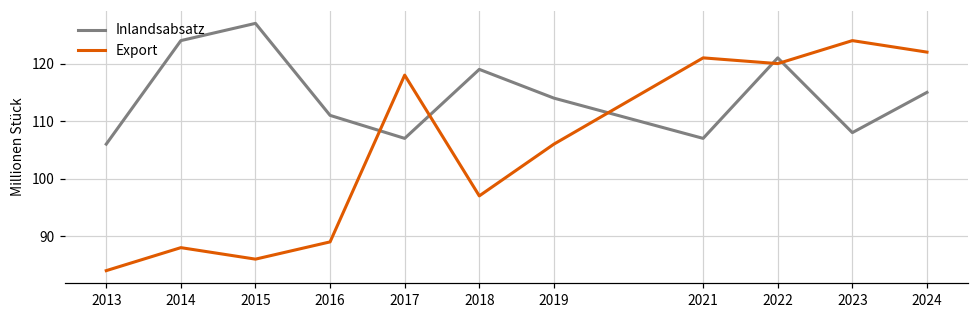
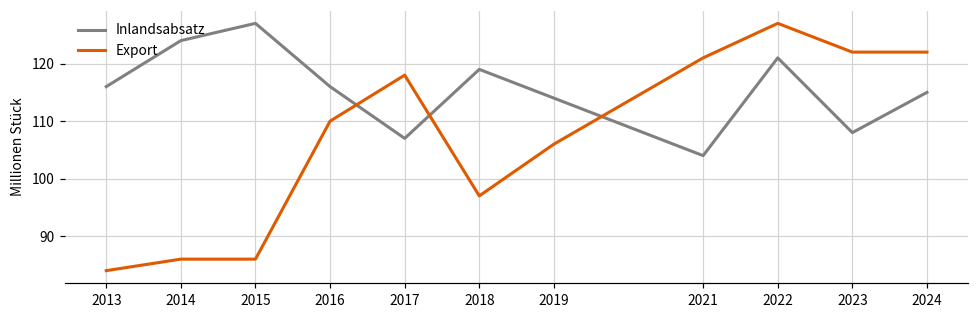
Inlandsabsatz, 2013: 106 -> 116
Export, 2014: 88 -> 86
Inlandsabsatz, 2016: 111 -> 116
Export, 2016: 89 -> 110
Inlandsabsatz, 2021: 107 -> 104
Export, 2022: 120 -> 127
Export, 2023: 124 -> 122
